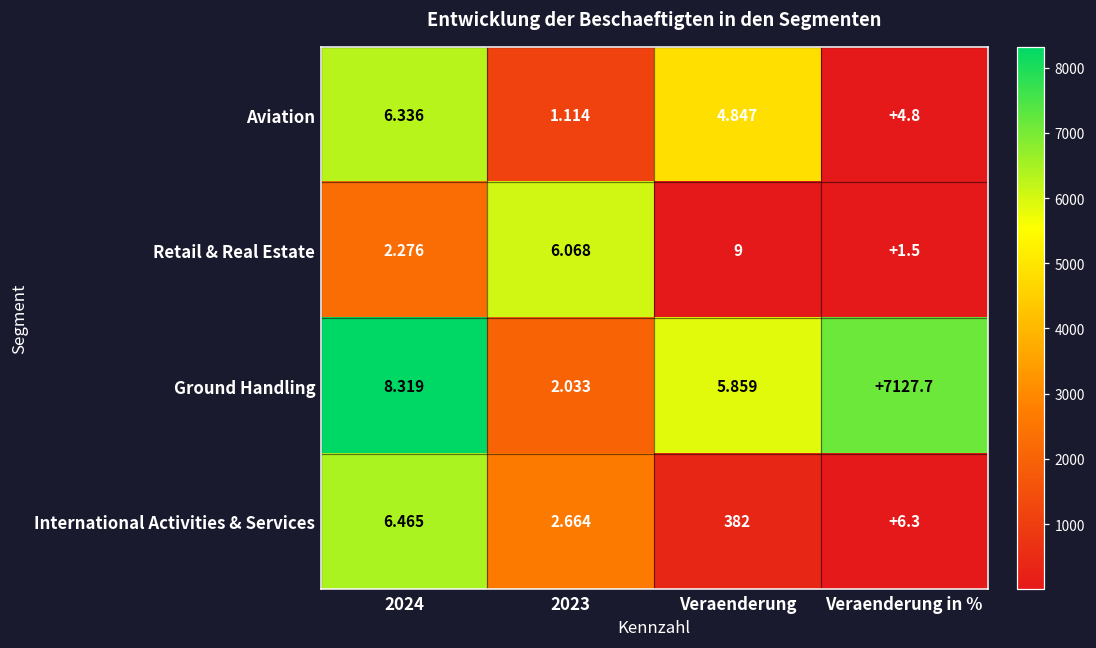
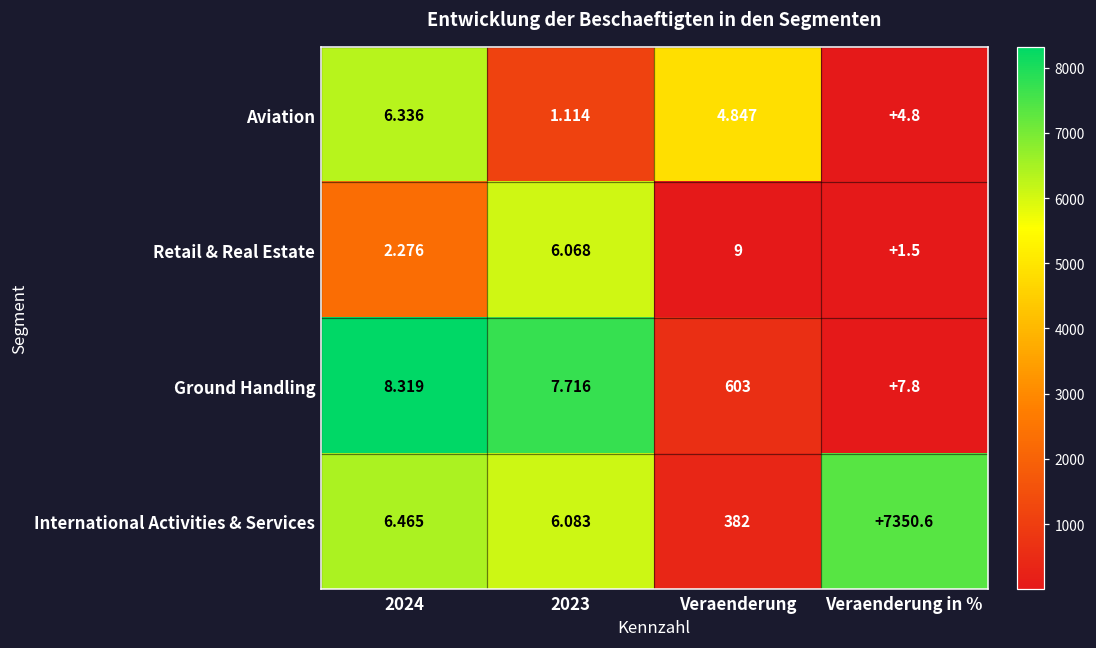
Ground Handling, 2023: 2.033 -> 7.716
Ground Handling, Veraenderung: 5.859 -> 603
Ground Handling, Veraenderung in %: +7127.7 -> +7.8
International Activities & Services, 2023: 2.664 -> 6.083
International Activities & Services, Veraenderung in %: +6.3 -> +7350.6
